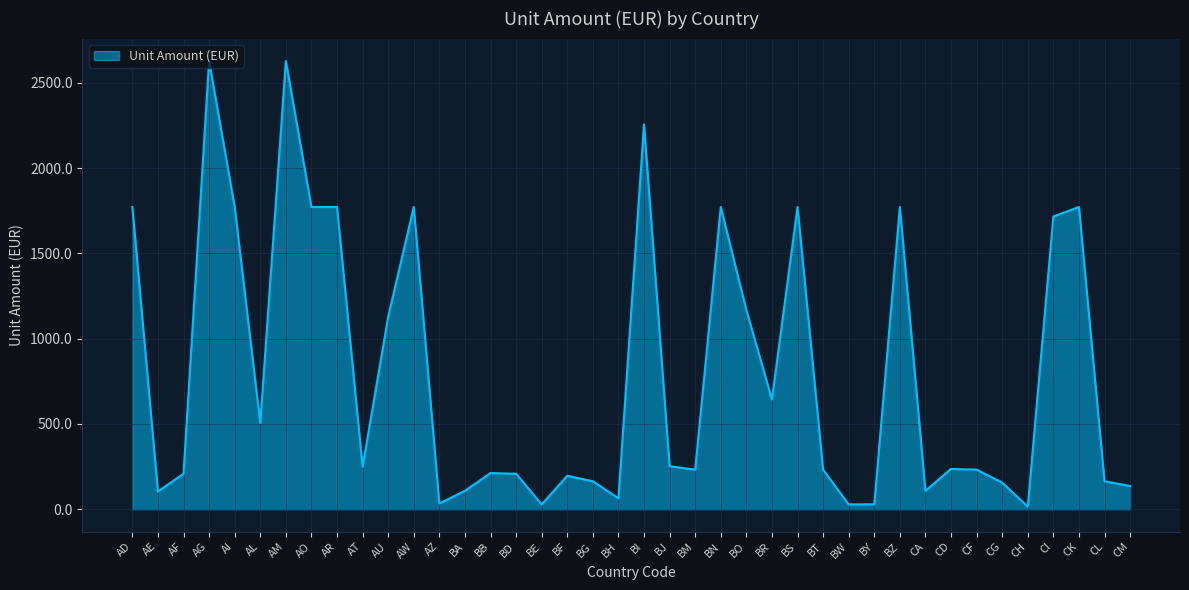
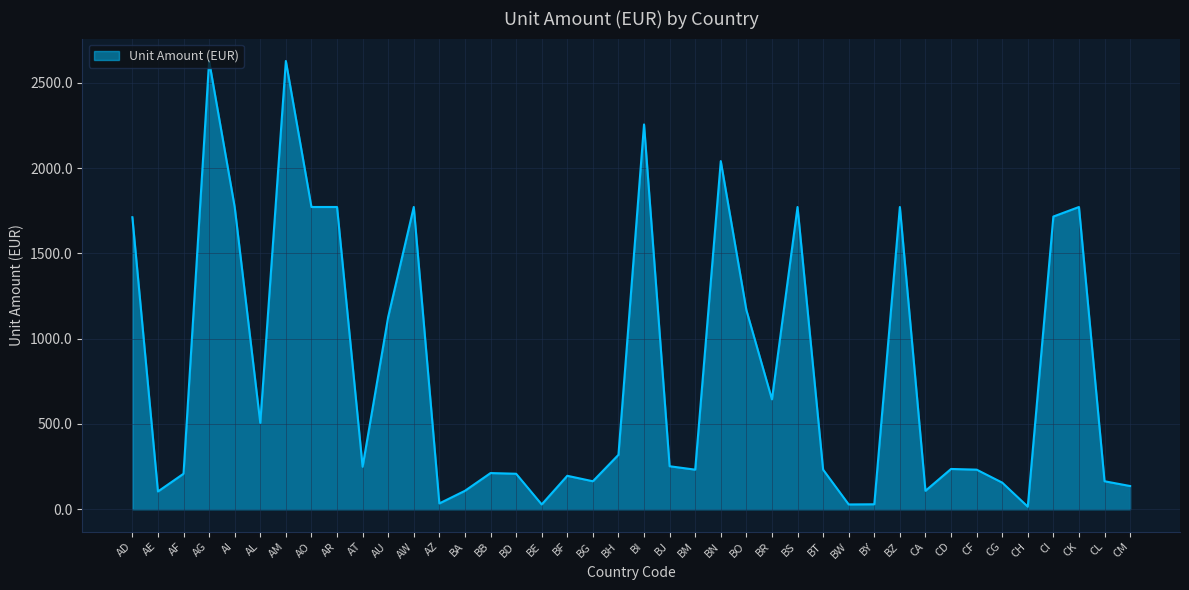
AD: 1770 -> 1710
BH: 60 -> 320
BN: 1770 -> 2040
